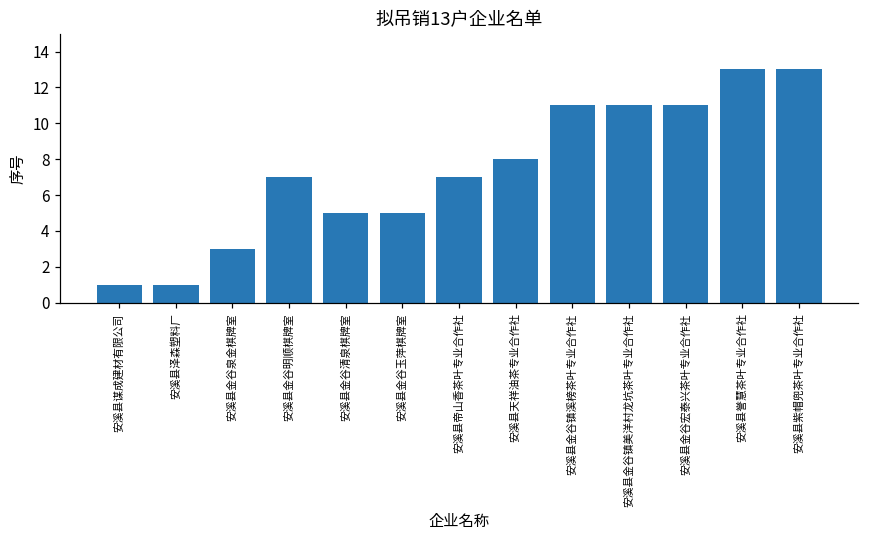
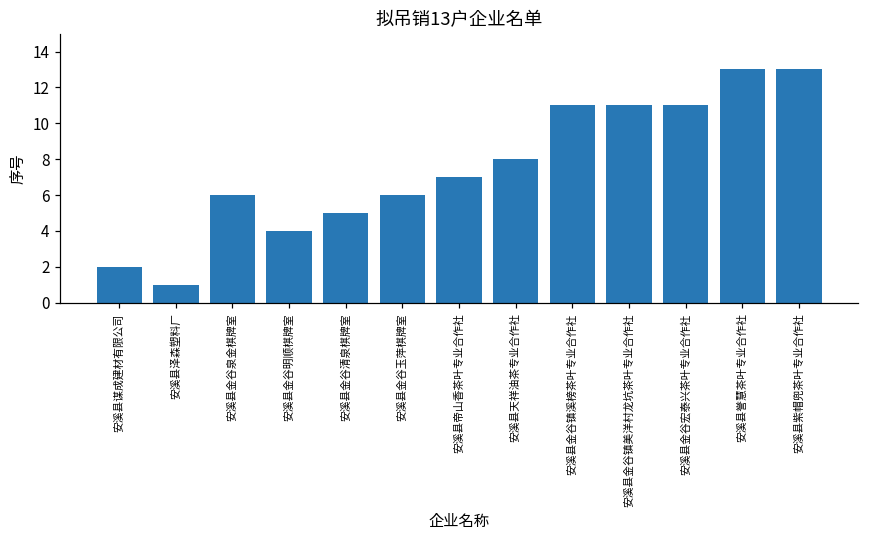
安溪县谋成建材有限公司: 1 -> 2
安溪县金谷泉金棋牌室: 3 -> 6
安溪县金谷明顺棋牌室: 7 -> 4
安溪县金谷玉萍棋牌室: 5 -> 6
